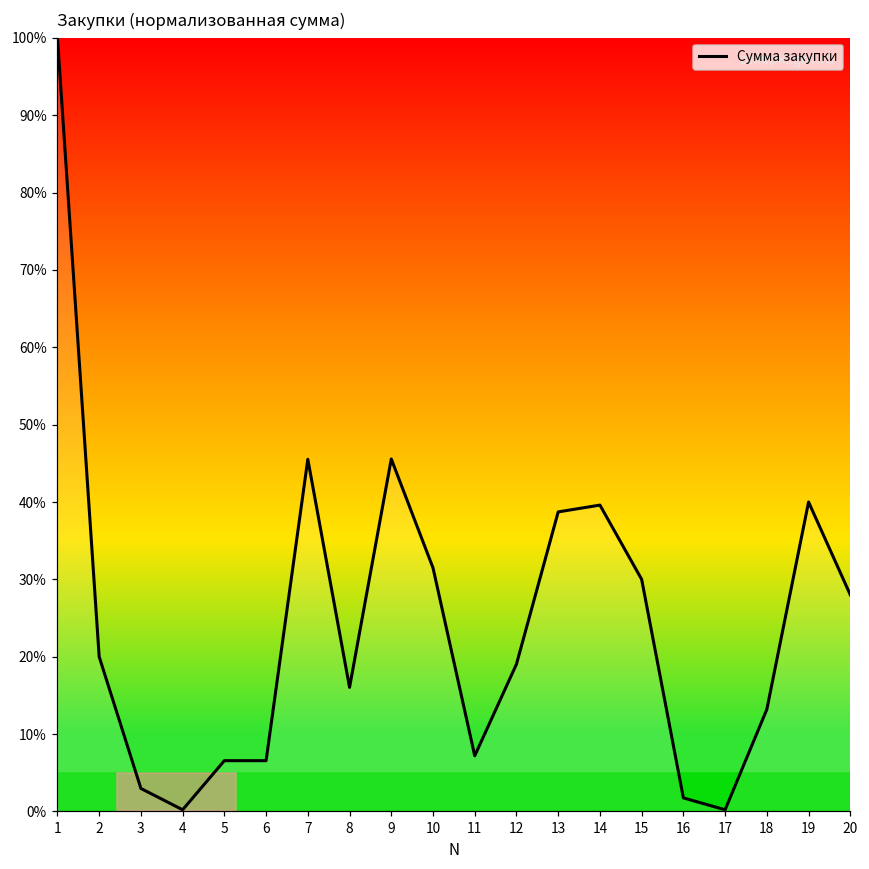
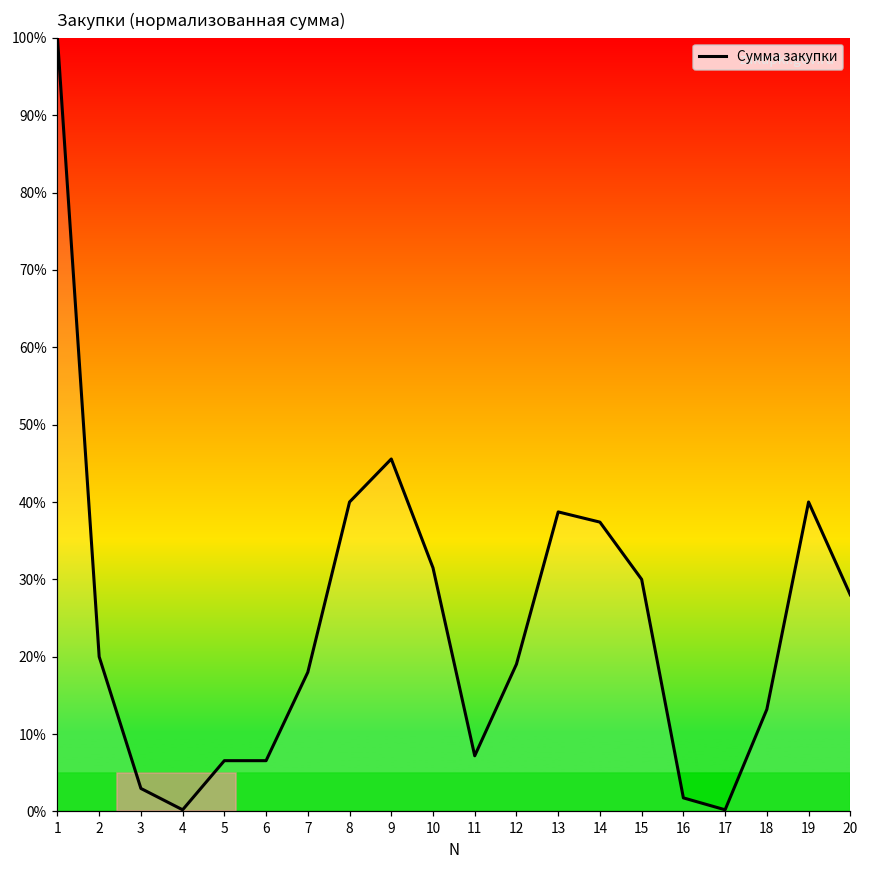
7: 46% -> 18%
8: 16% -> 40%
14: 40% -> 37%
